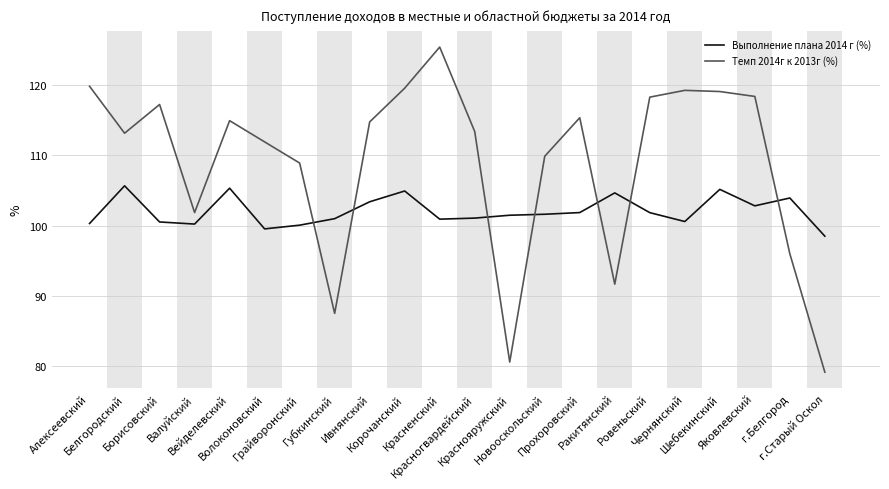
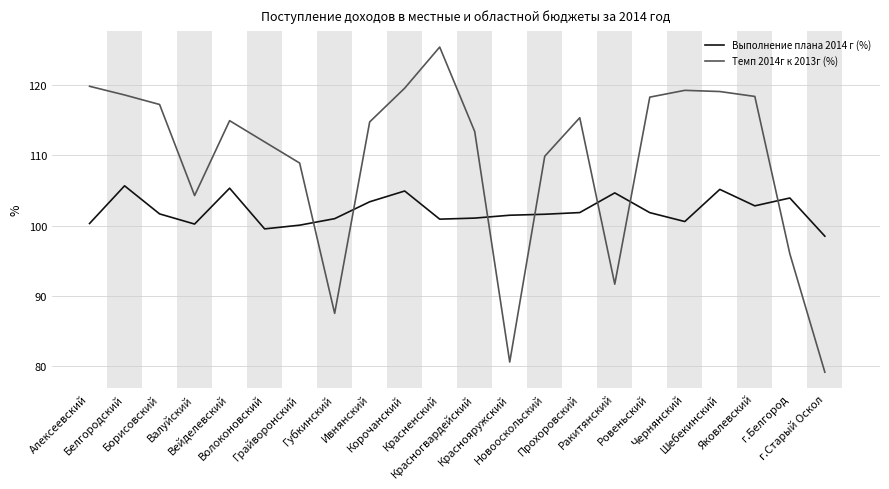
Темп 2014г к 2013г (%), Белгородский: 113 -> 119
Выполнение плана 2014 г (%), Борисовский: 101 -> 102
Темп 2014г к 2013г (%), Валуйский: 102 -> 104
